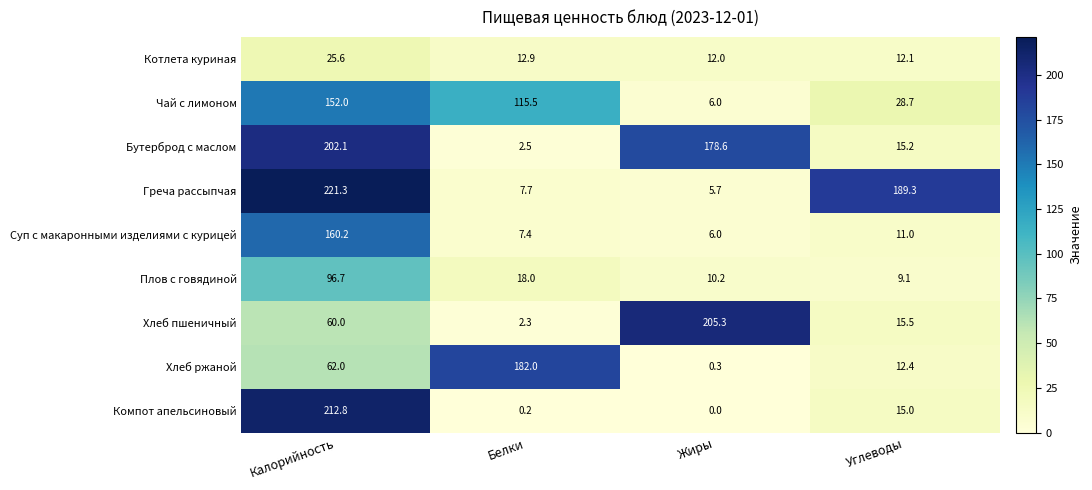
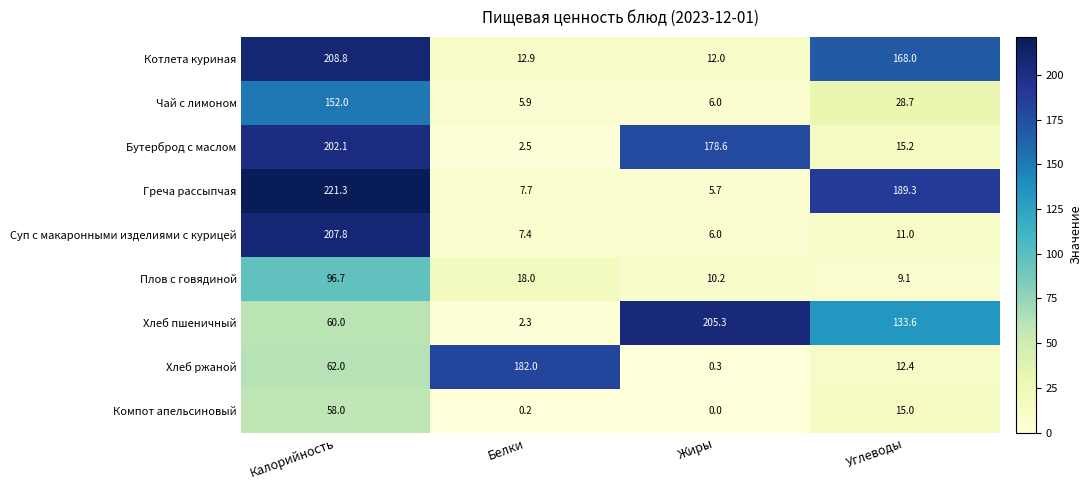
Котлета куриная, Калорийность: 25.6 -> 208.8
Котлета куриная, Углеводы: 12.1 -> 168.0
Чай с лимоном, Белки: 115.5 -> 5.9
Суп с макаронными изделиями с курицей, Калорийность: 160.2 -> 207.8
Хлеб пшеничный, Углеводы: 15.5 -> 133.6
Компот апельсиновый, Калорийность: 212.8 -> 58.0
